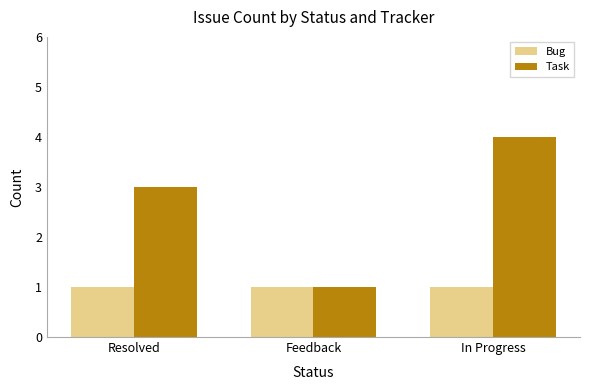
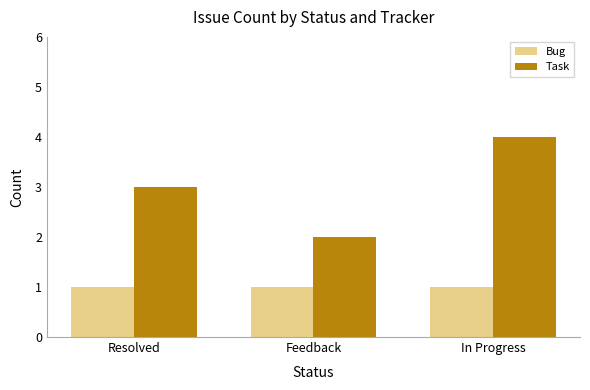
Task, Feedback: 1 -> 2
